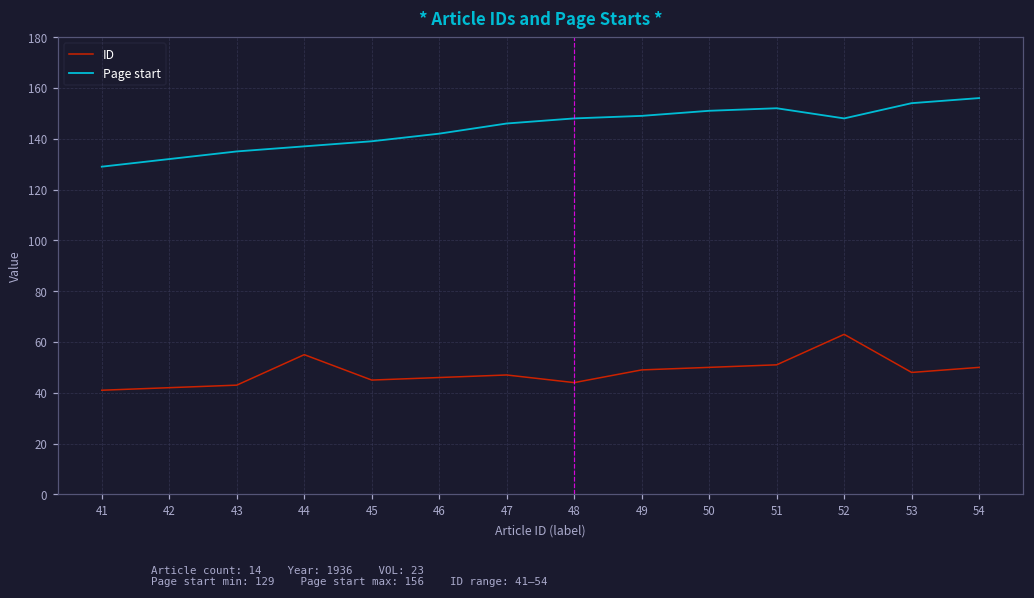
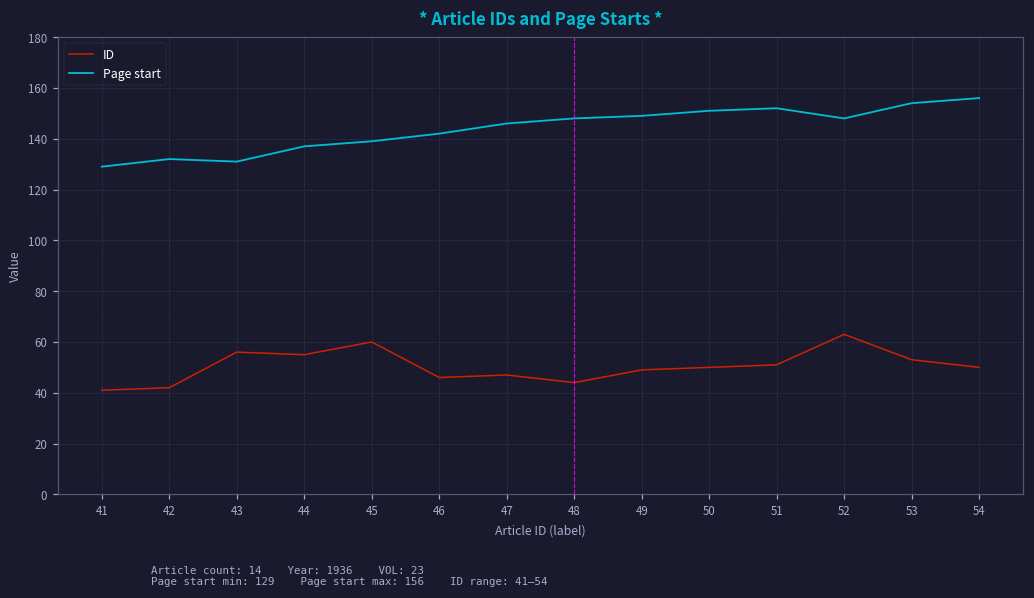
ID, 43: 43 -> 56
Page start, 43: 135 -> 131
ID, 45: 45 -> 60
ID, 53: 48 -> 53
